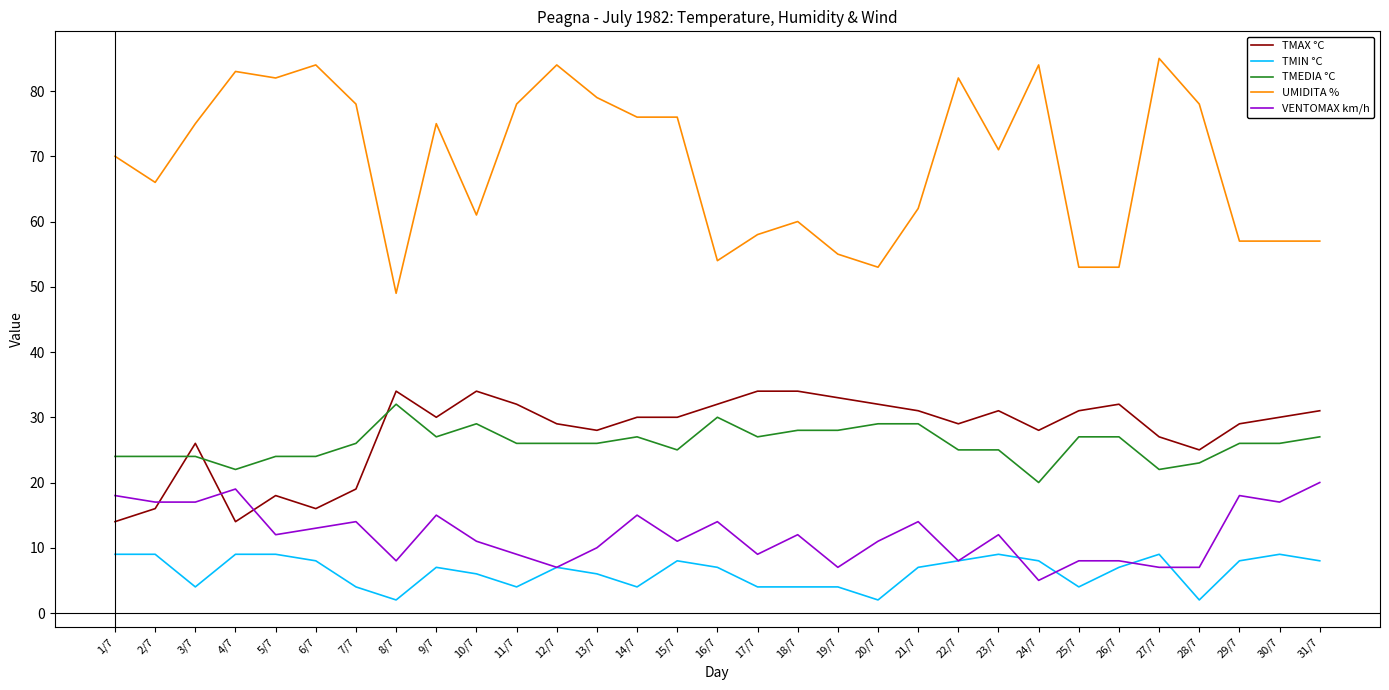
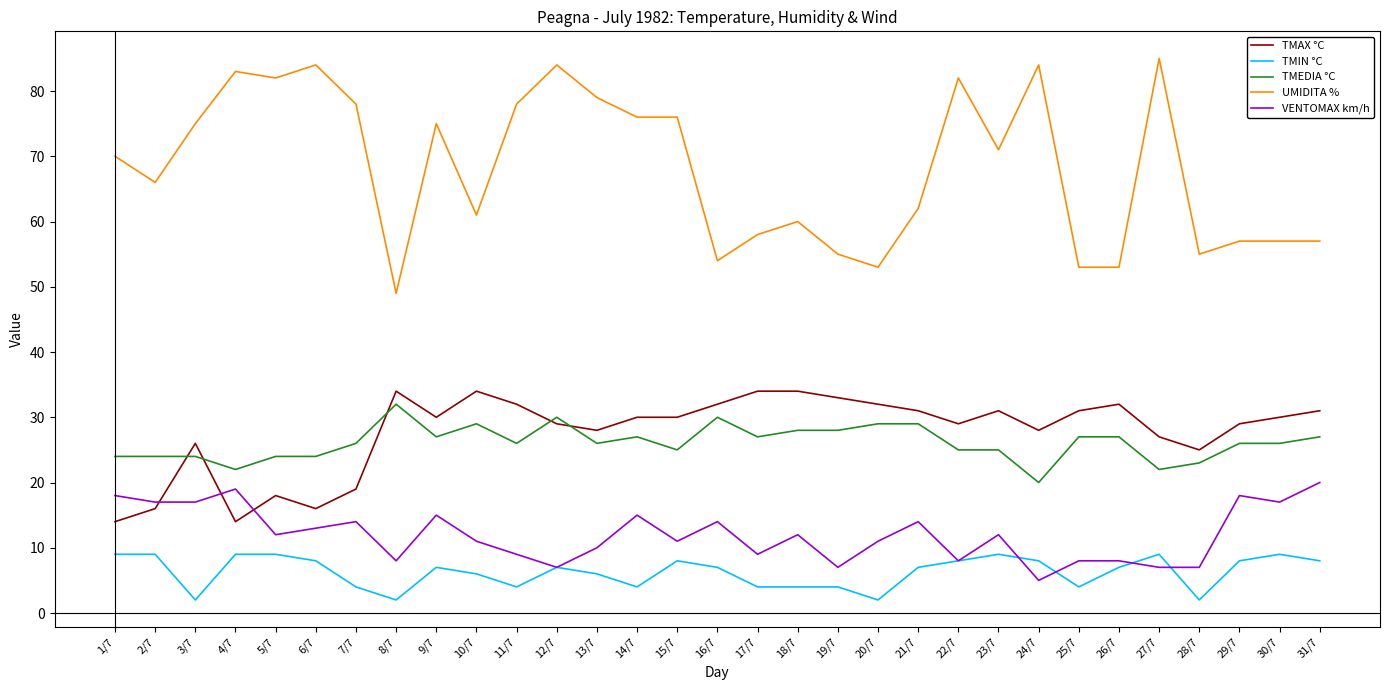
TMIN °C, 3/7: 4 -> 2
TMEDIA °C, 12/7: 26 -> 30
UMIDITA %, 28/7: 78 -> 55
